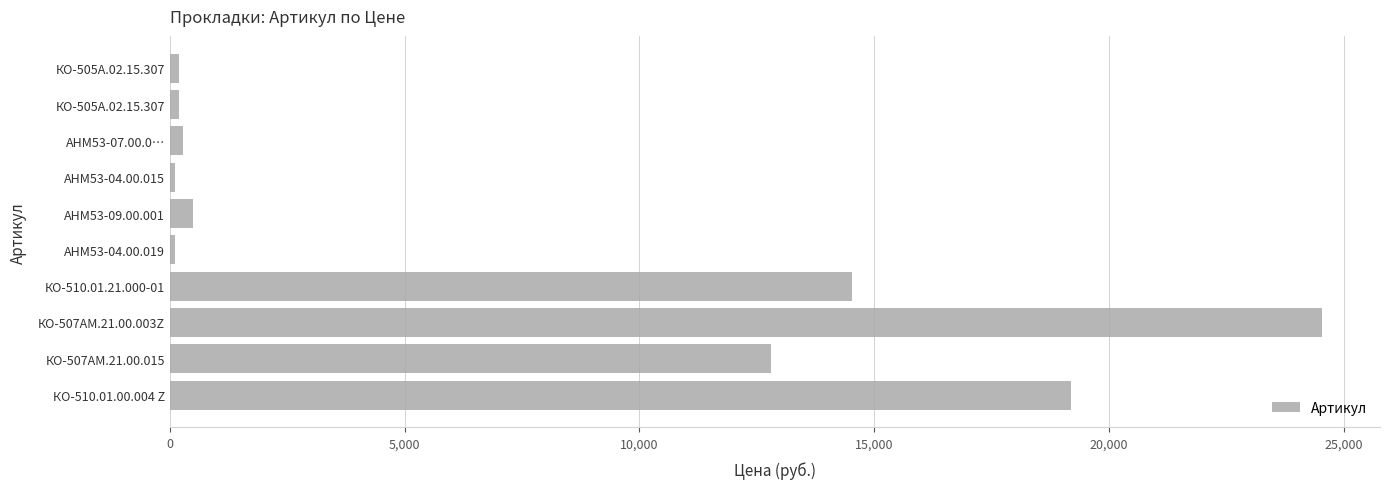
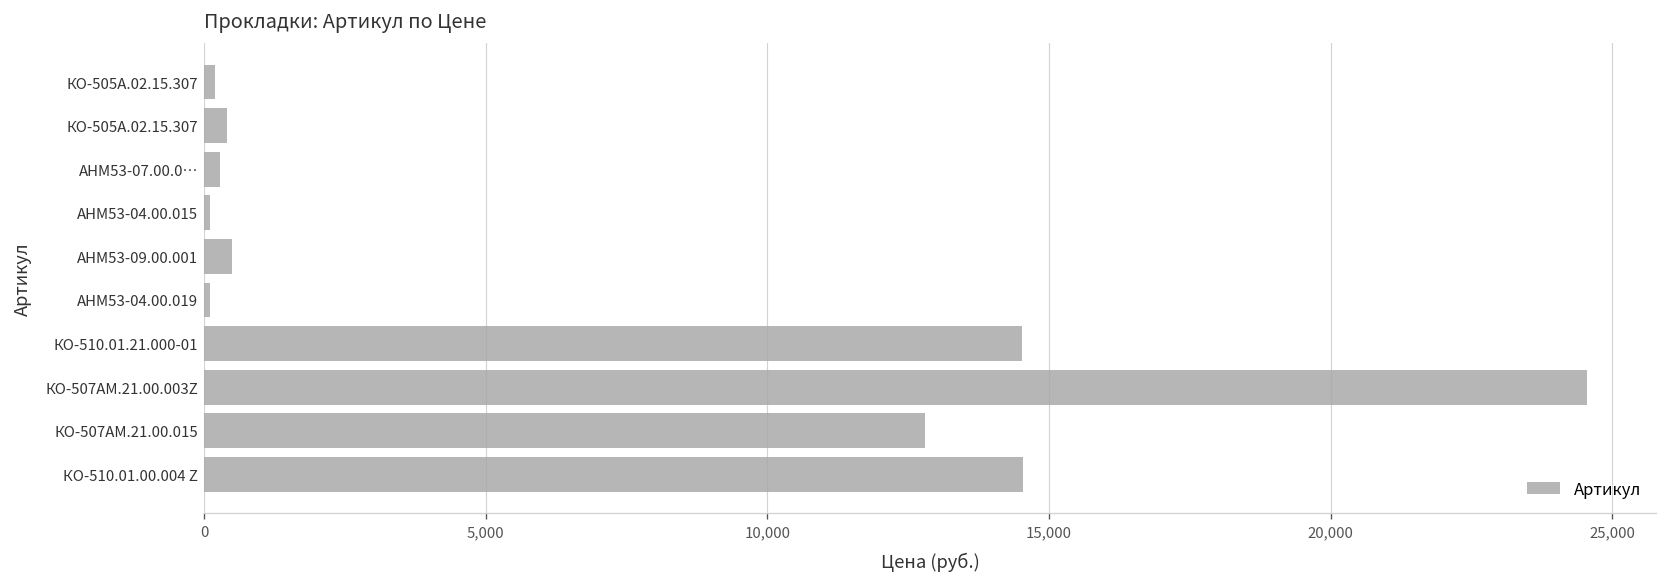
КО-505A.02.15.307: 200 -> 400
КО-510.01.00.004 Z: 19,200 -> 14,500
